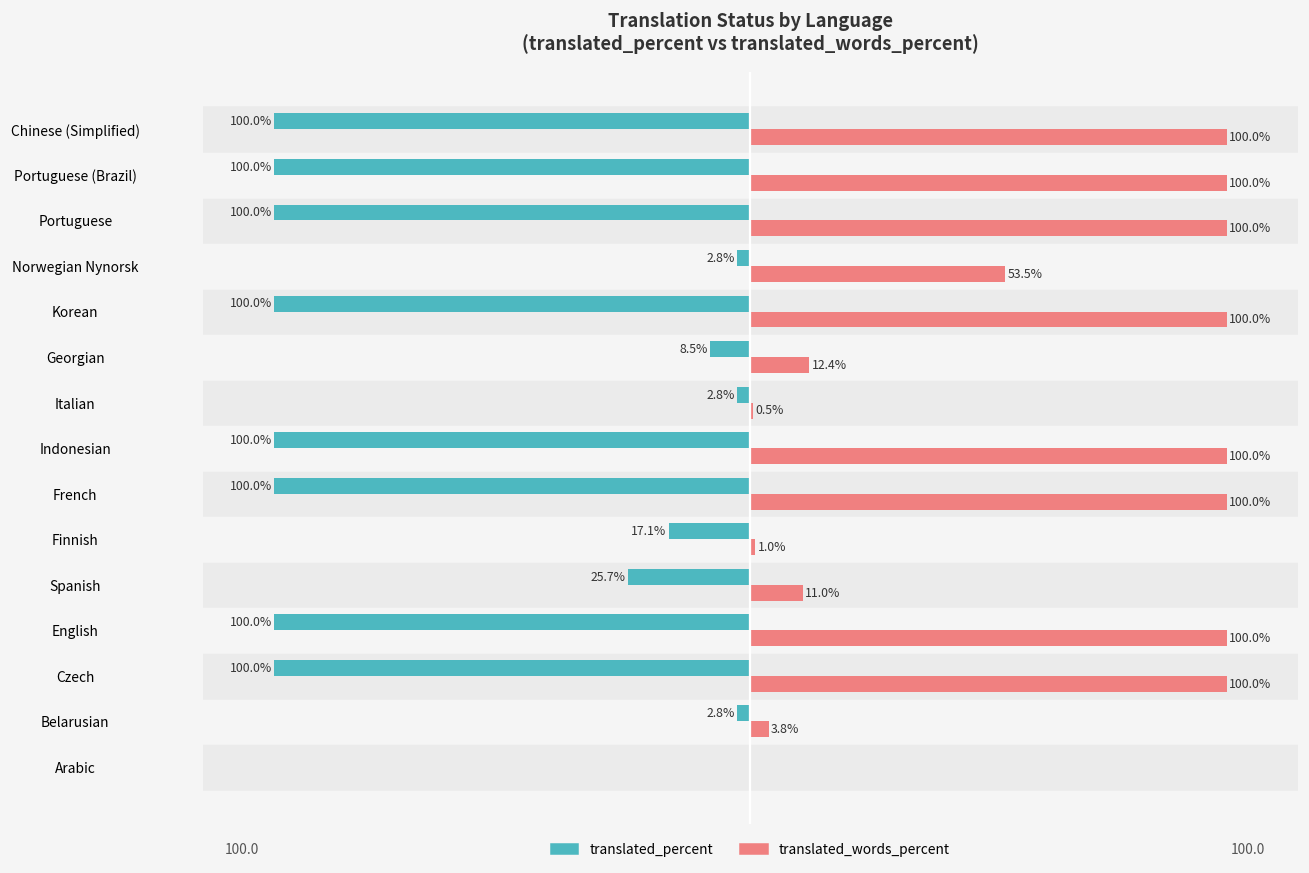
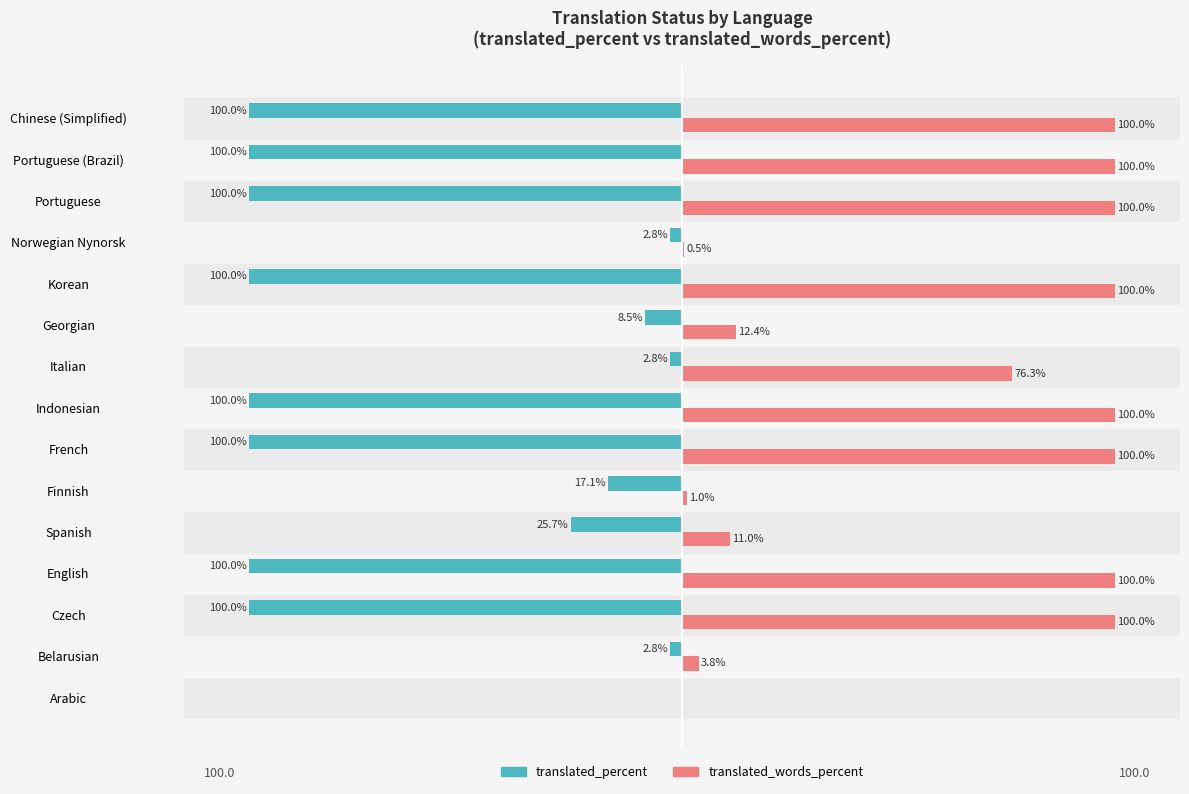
translated_words_percent, Norwegian Nynorsk: 53.5% -> 0.5%
translated_words_percent, Italian: 0.5% -> 76.3%
